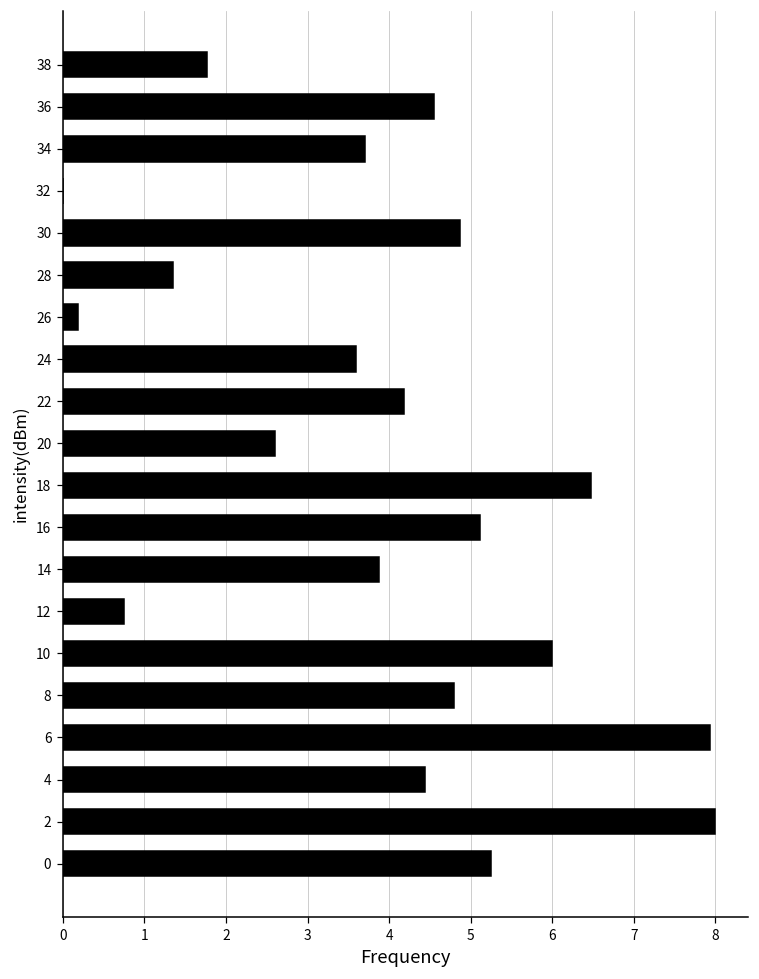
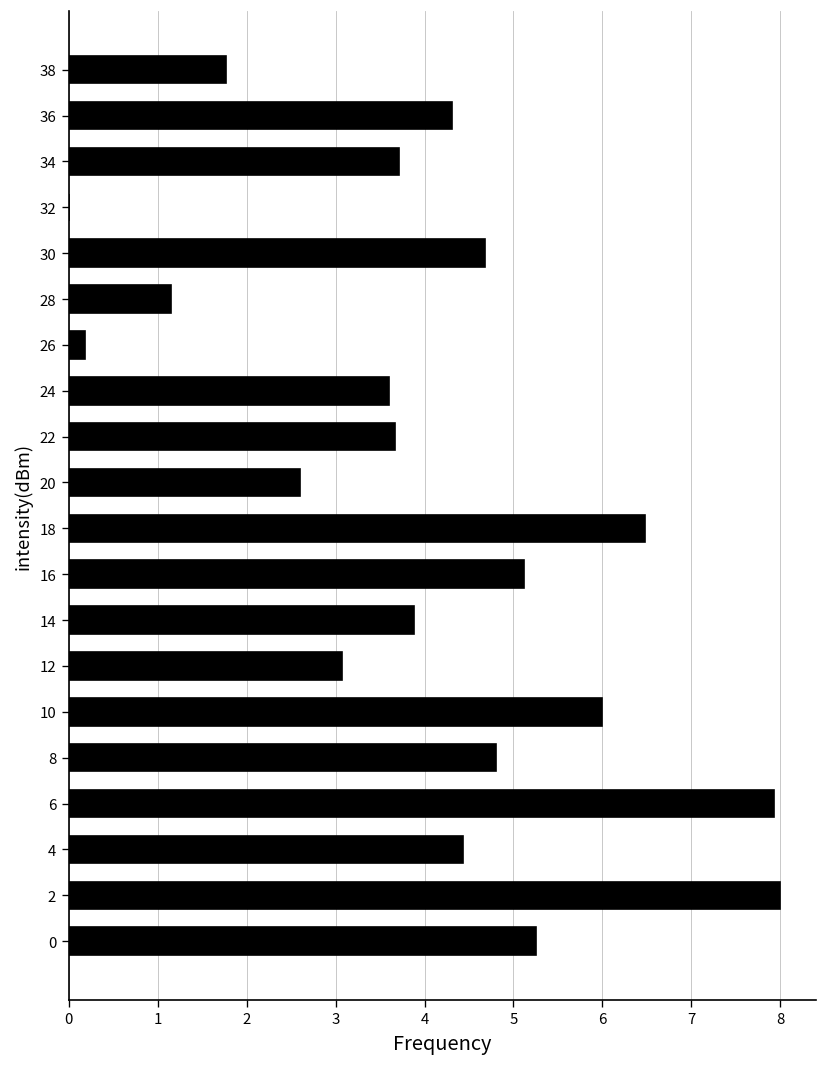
36: 4.5 -> 4.3
30: 4.9 -> 4.7
28: 1.4 -> 1.1
22: 4.2 -> 3.7
12: 0.7 -> 3.1
